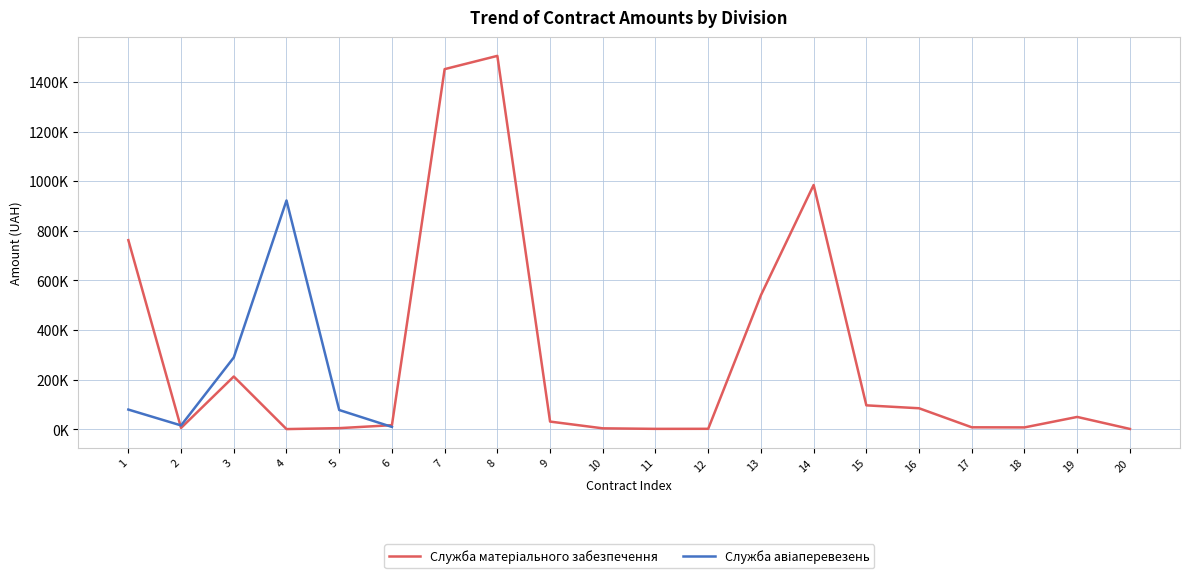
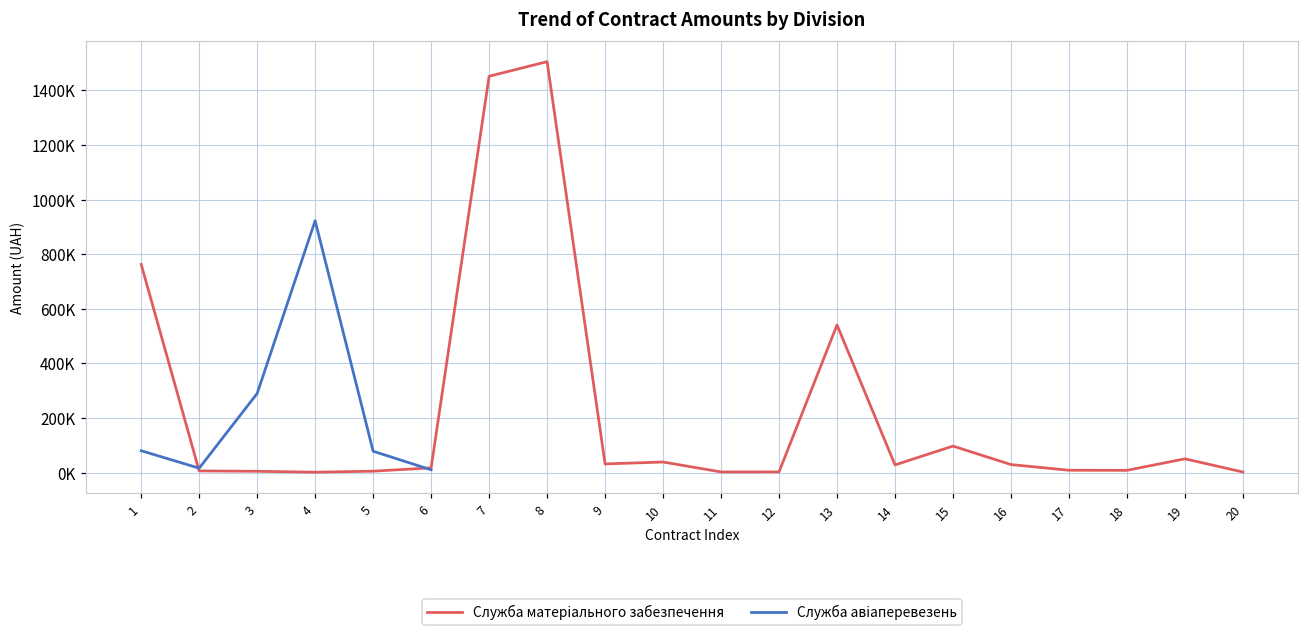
Служба матеріального забезпечення, 3: 210000 -> 0
Служба матеріального забезпечення, 10: 0 -> 40000
Служба матеріального забезпечення, 14: 980000 -> 30000
Служба матеріального забезпечення, 16: 90000 -> 30000
